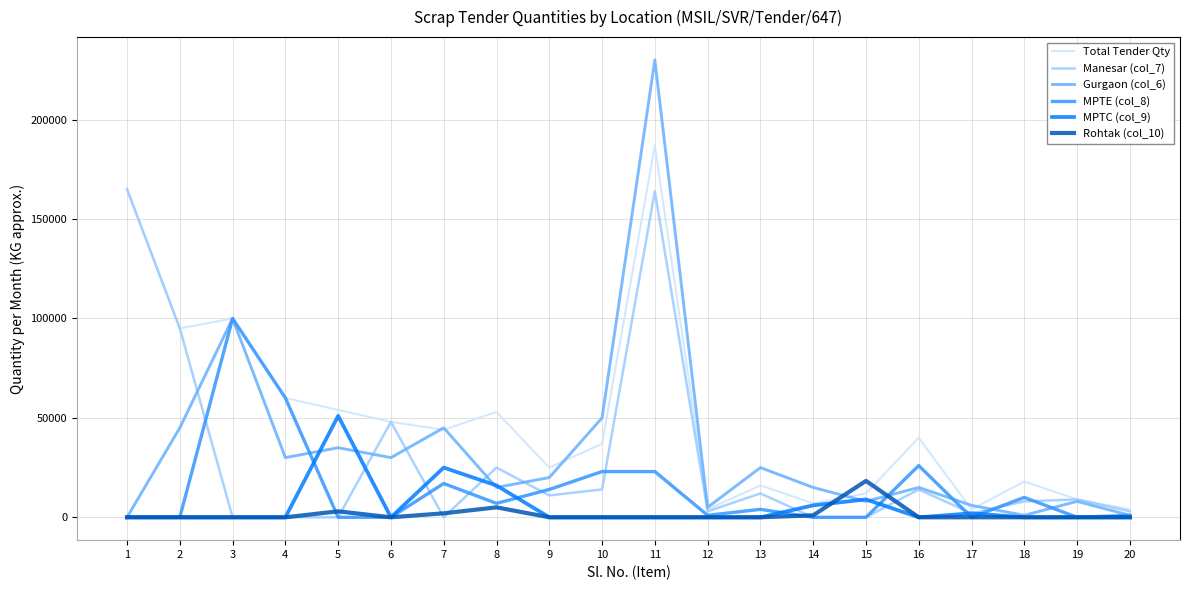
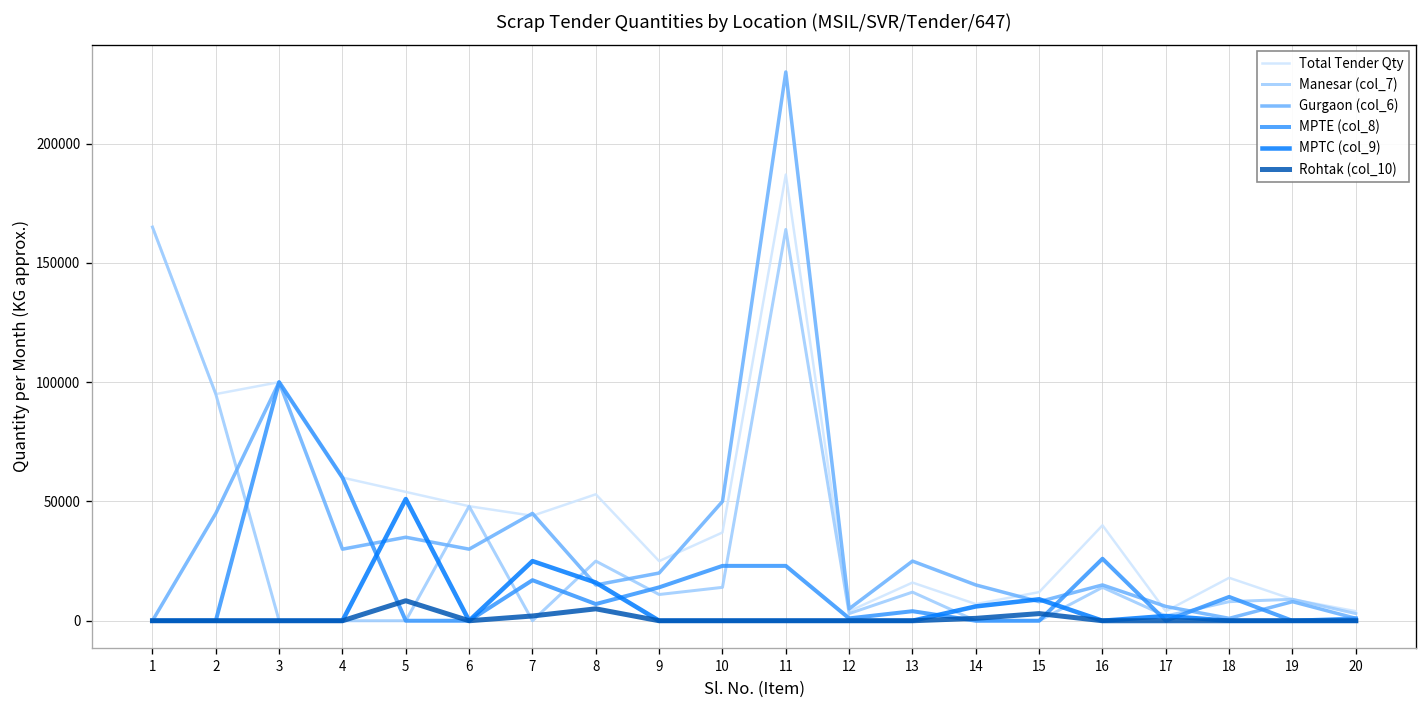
Rohtak (col_10), 5: 3000 -> 8000
Rohtak (col_10), 15: 18000 -> 3000
